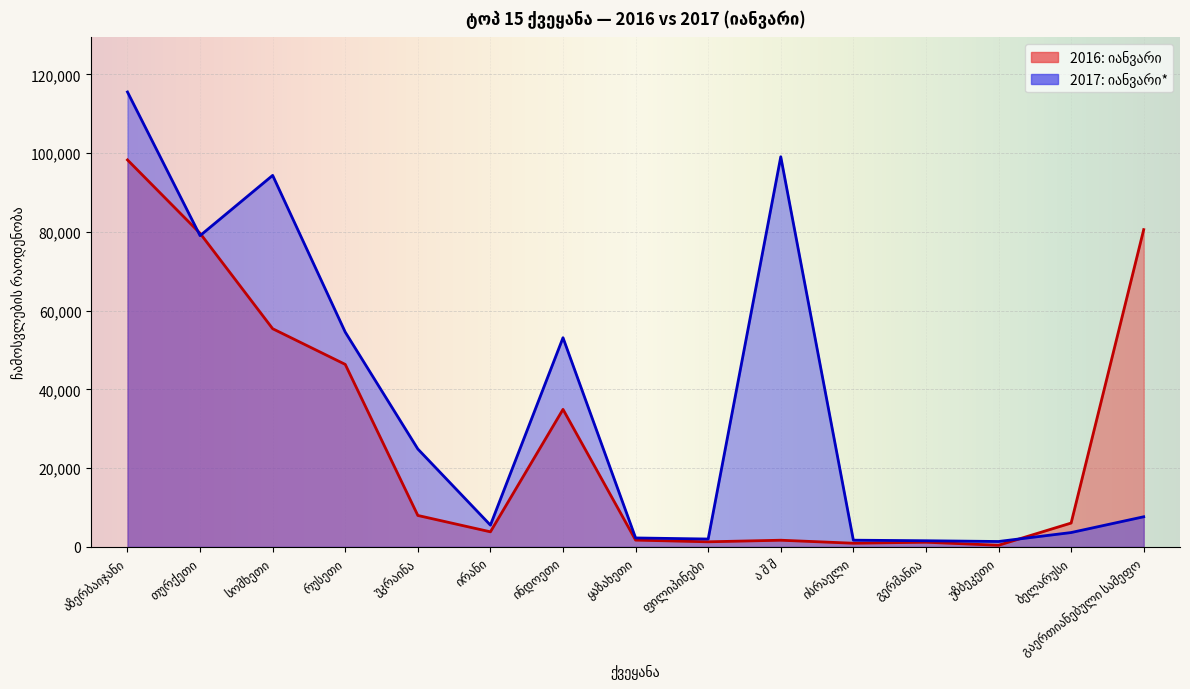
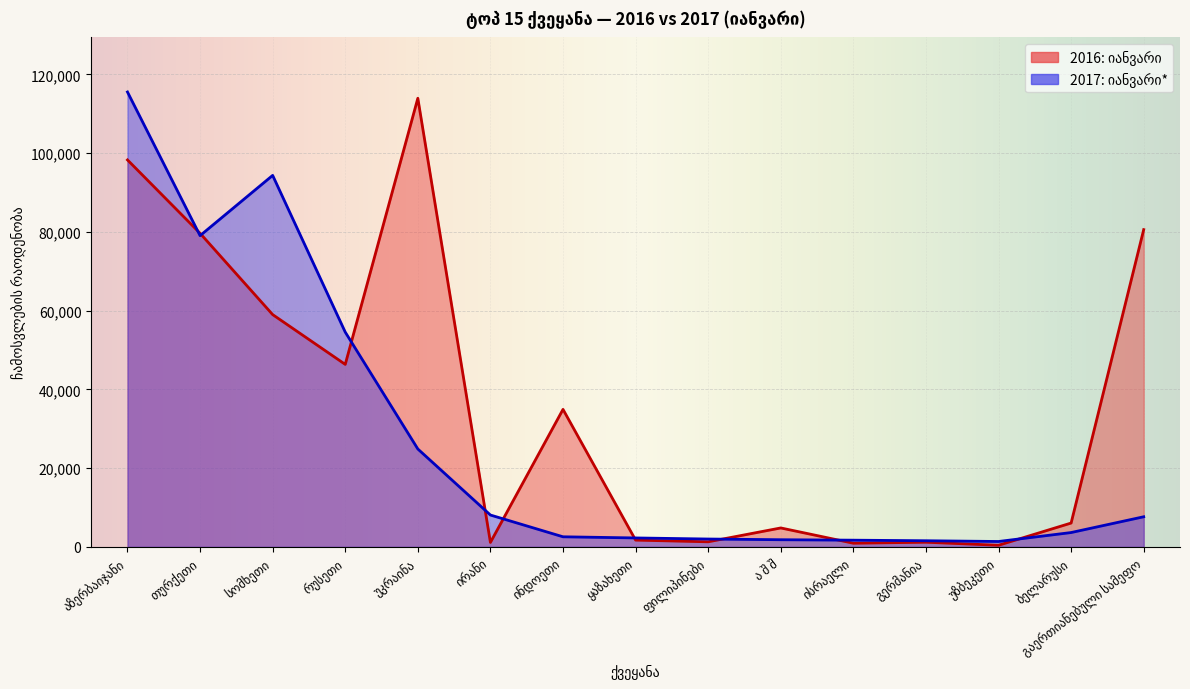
2016: იანვარი, სომხეთი: 55,000 -> 59,000
2016: იანვარი, უკრაინა: 8,000 -> 114,000
2016: იანვარი, ირანი: 4,000 -> 1,000
2017: იანვარი*, ირანი: 6,000 -> 8,000
2017: იანვარი*, ინდოეთი: 53,000 -> 3,000
2016: იანვარი, ა შ შ: 2,000 -> 5,000
2017: იანვარი*, ა შ შ: 99,000 -> 2,000
